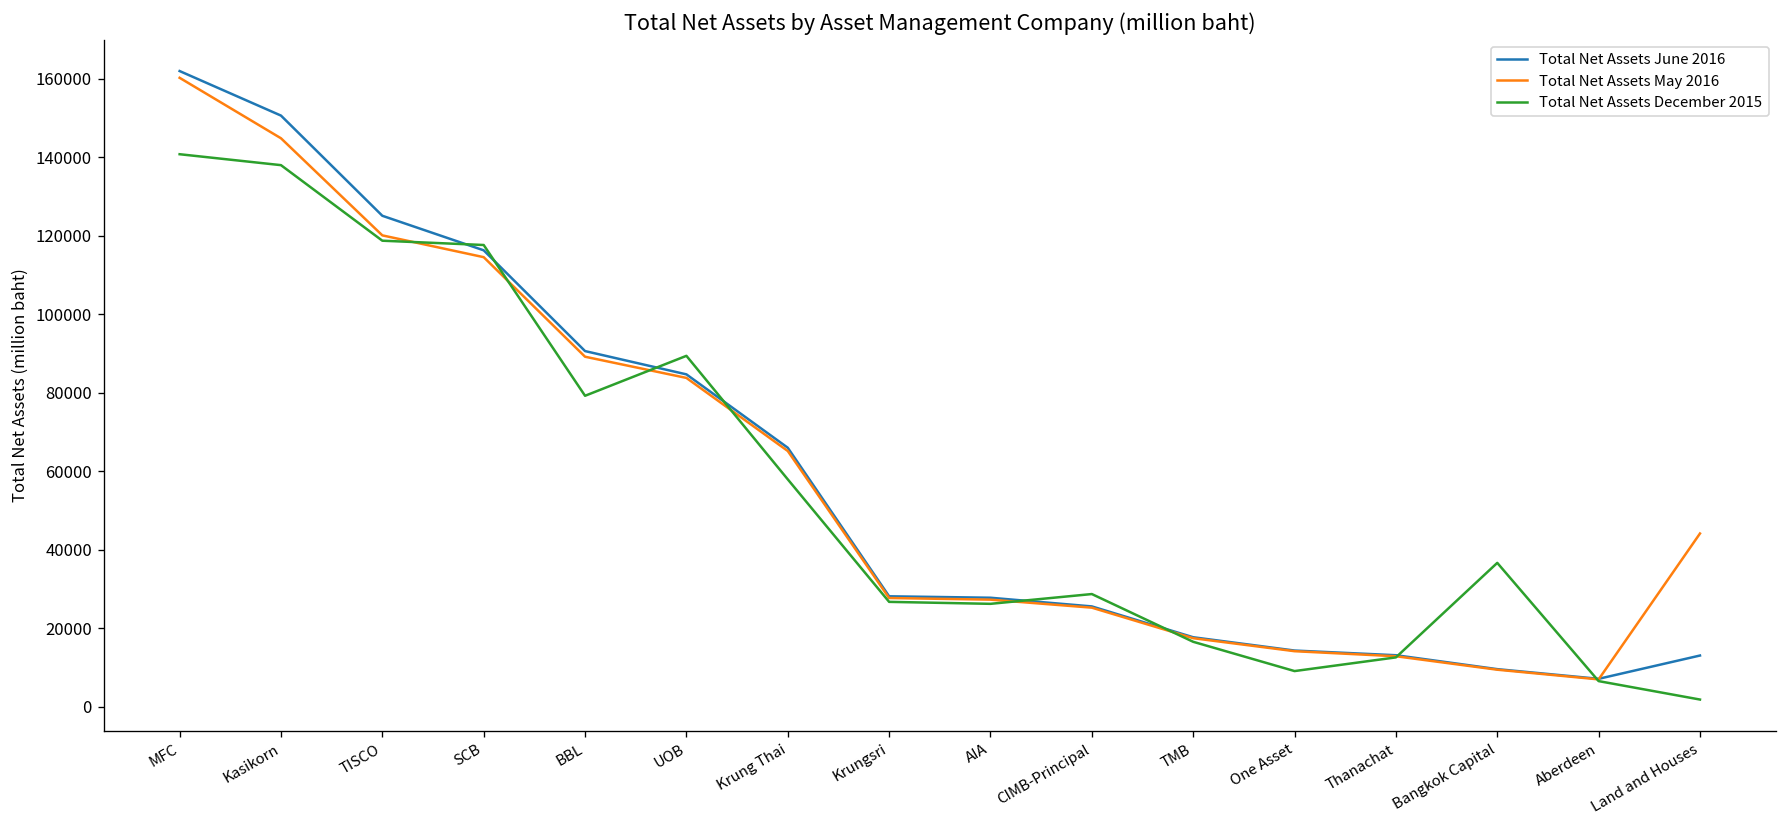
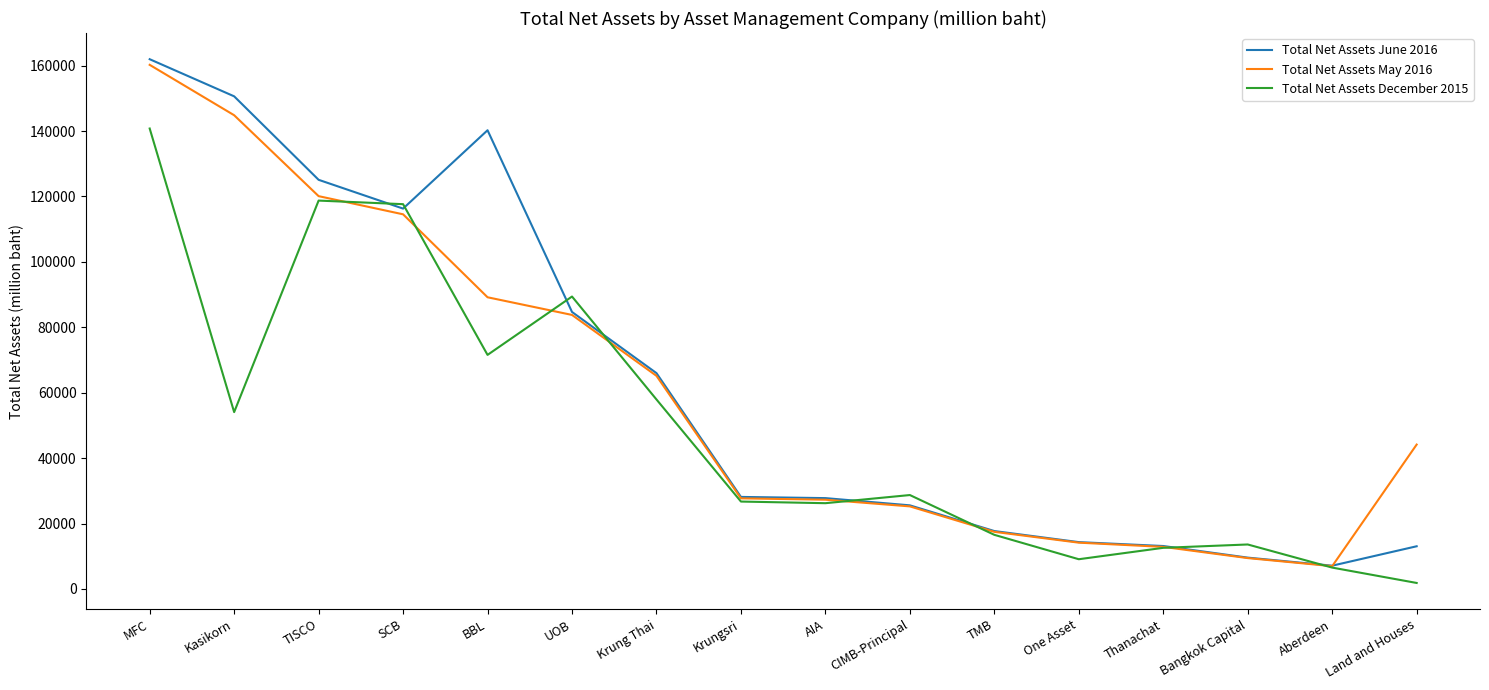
Total Net Assets December 2015, Kasikorn: 138000 -> 54000
Total Net Assets June 2016, BBL: 91000 -> 140000
Total Net Assets December 2015, BBL: 79000 -> 72000
Total Net Assets December 2015, Bangkok Capital: 37000 -> 14000
